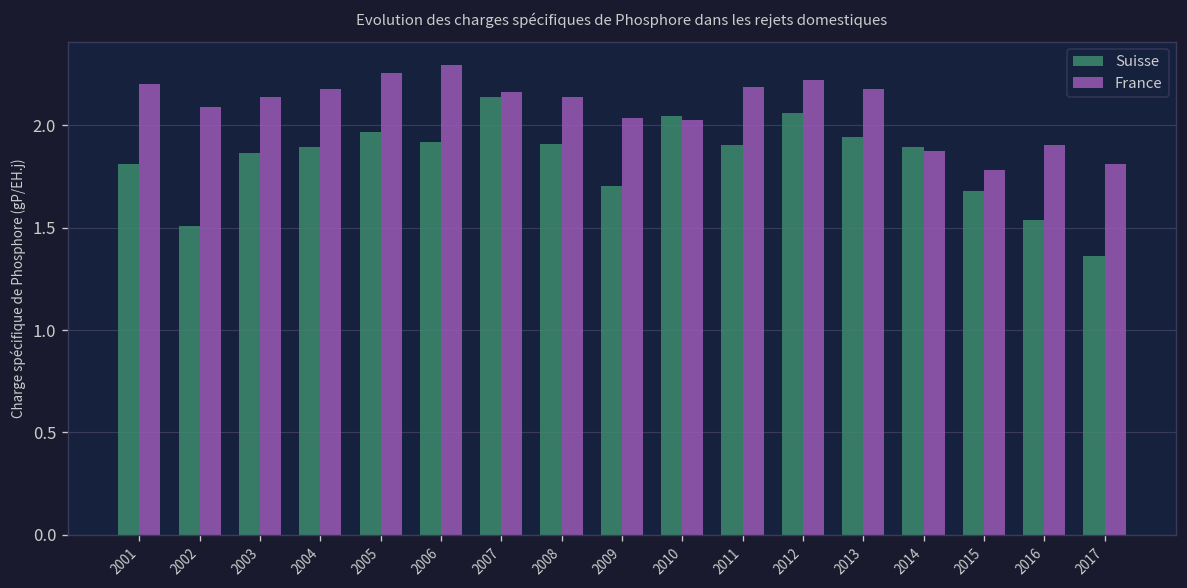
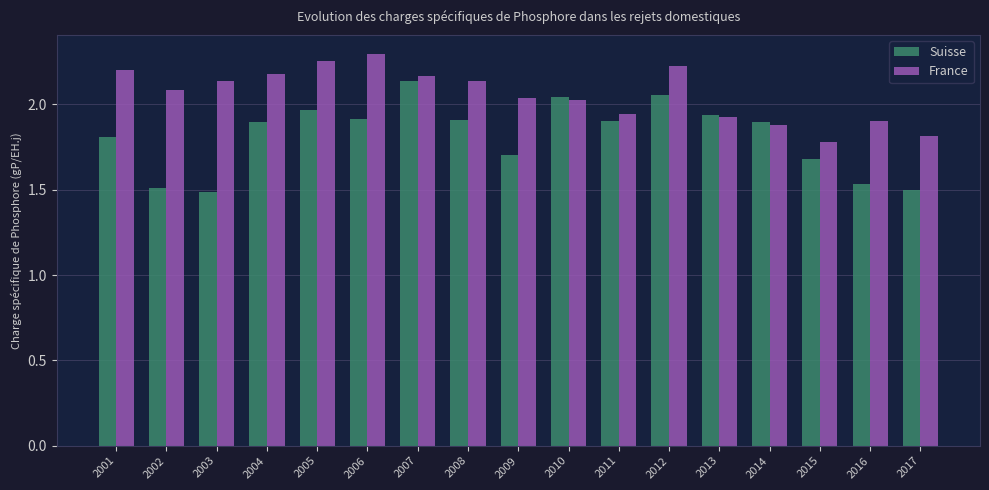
Suisse, 2003: 1.86 -> 1.49
France, 2011: 2.18 -> 1.94
France, 2013: 2.18 -> 1.93
Suisse, 2017: 1.36 -> 1.50
